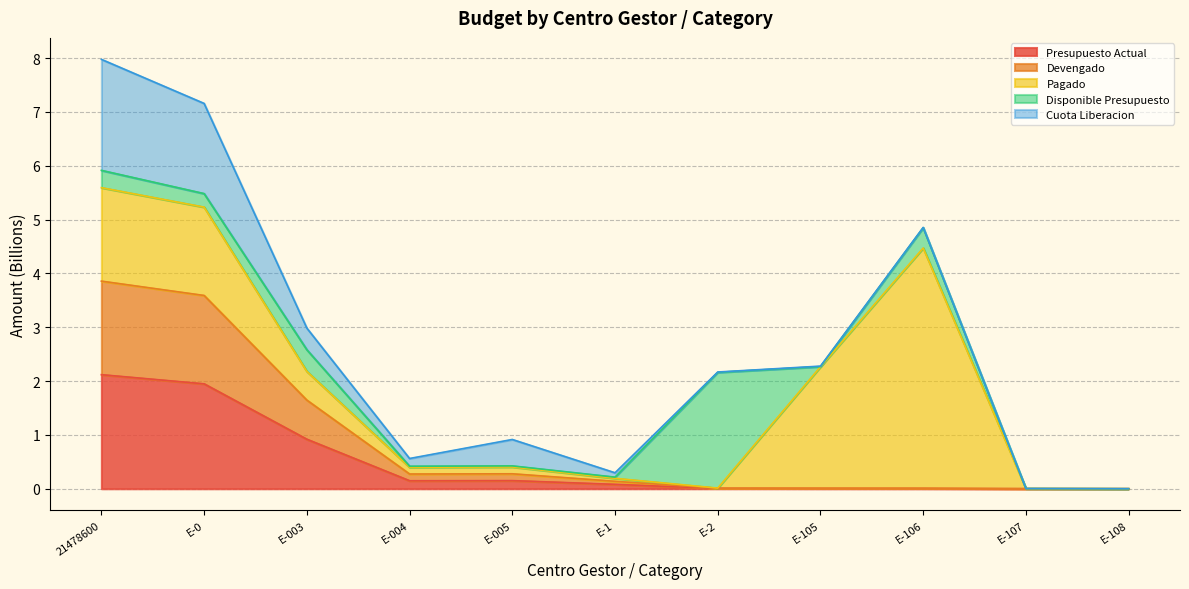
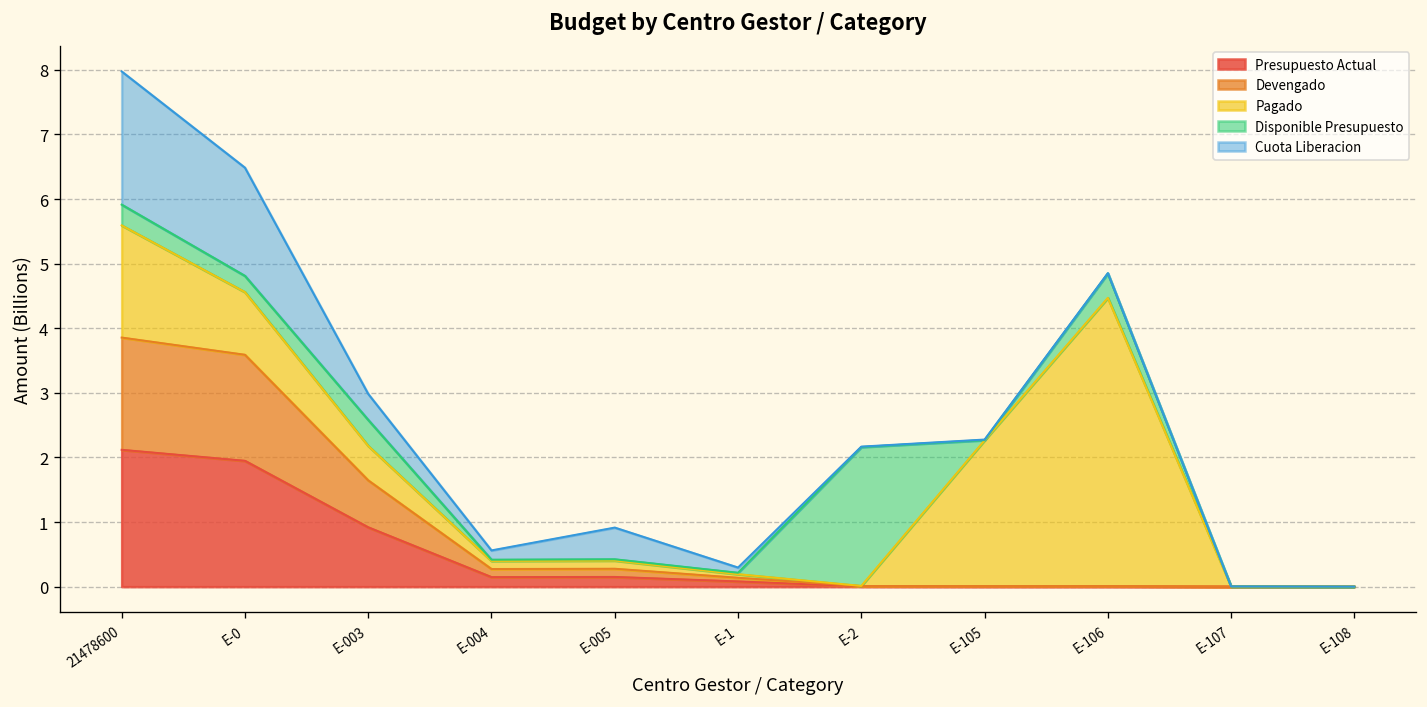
Pagado, E-0: 1.6 -> 1.0
